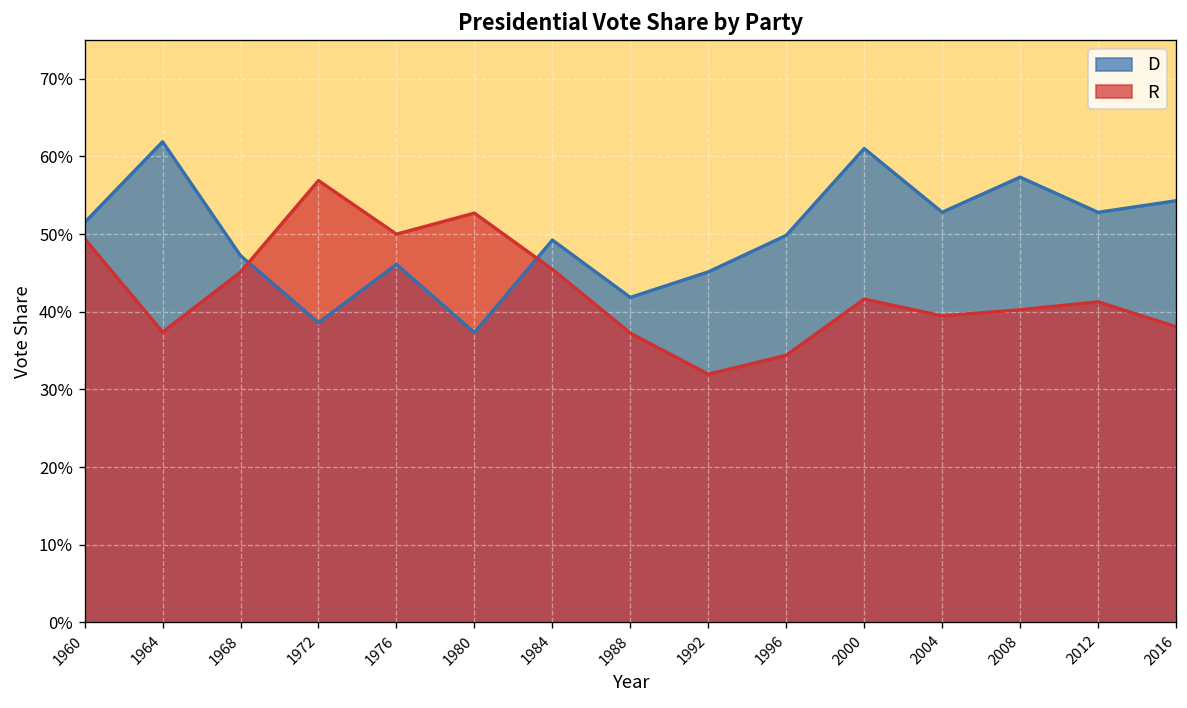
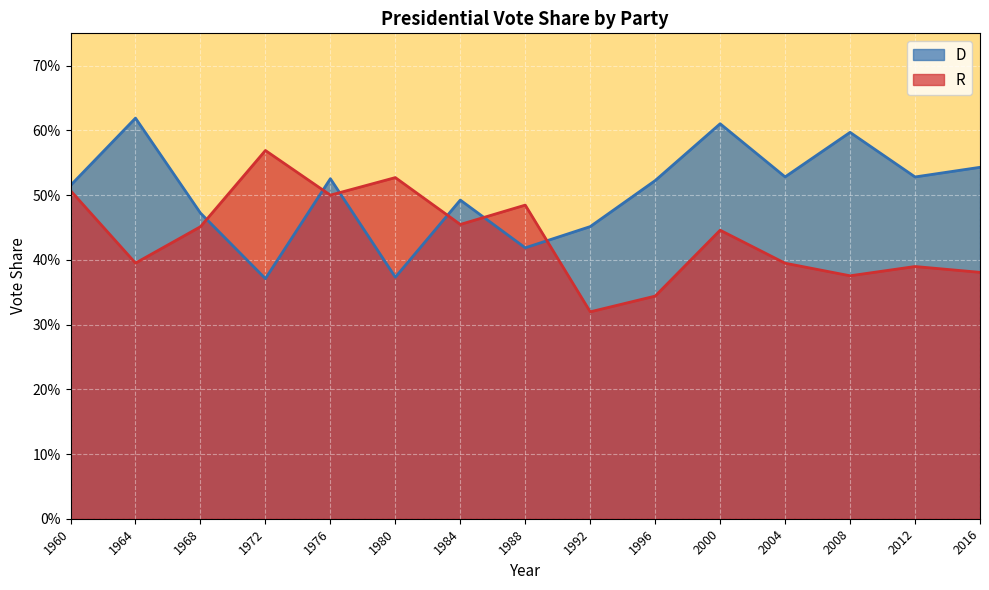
R, 1960: 49% -> 51%
R, 1964: 37% -> 40%
D, 1972: 39% -> 37%
D, 1976: 46% -> 53%
R, 1988: 37% -> 48%
D, 1996: 50% -> 52%
R, 2000: 42% -> 45%
D, 2008: 57% -> 60%
R, 2008: 40% -> 38%
R, 2012: 41% -> 39%
